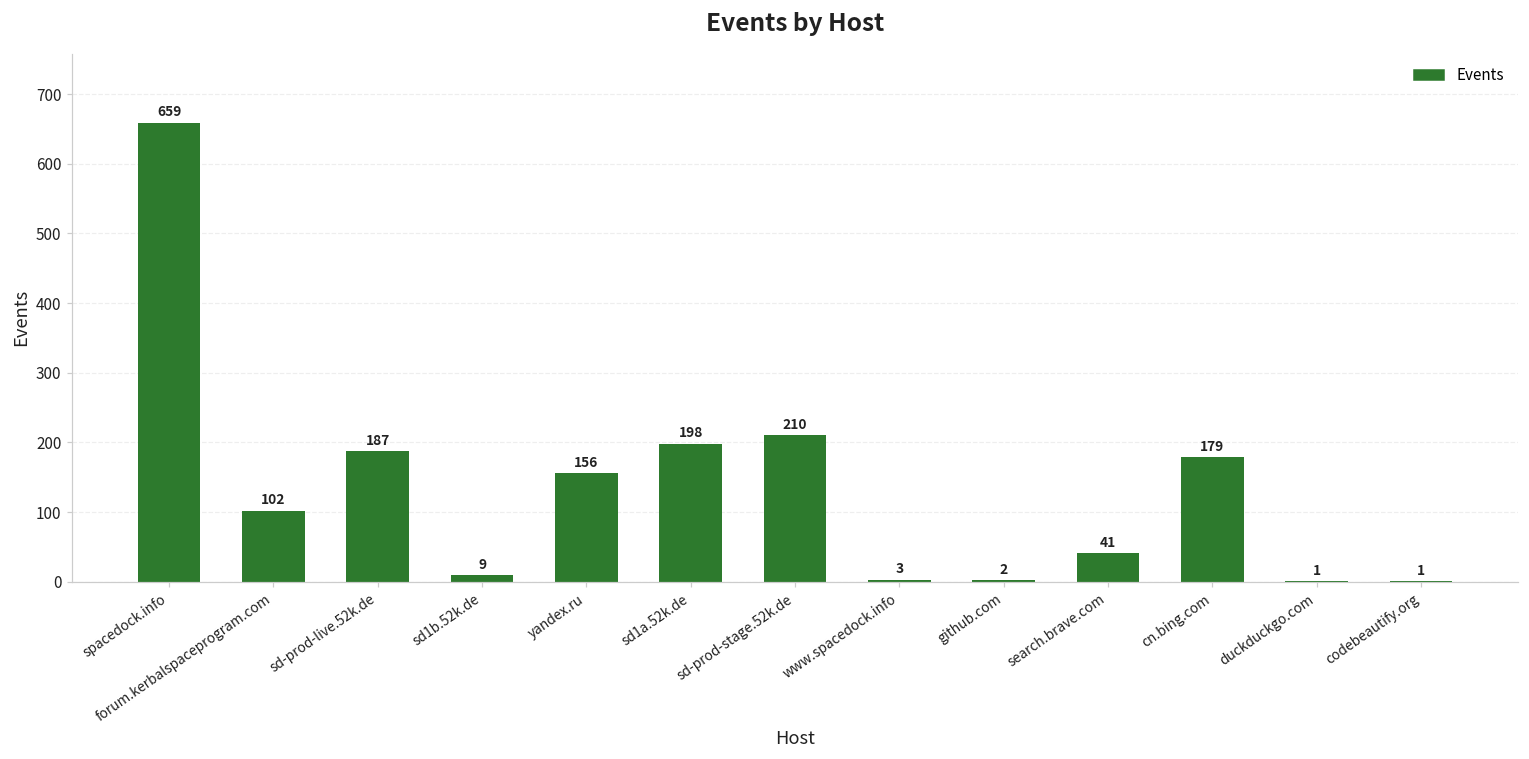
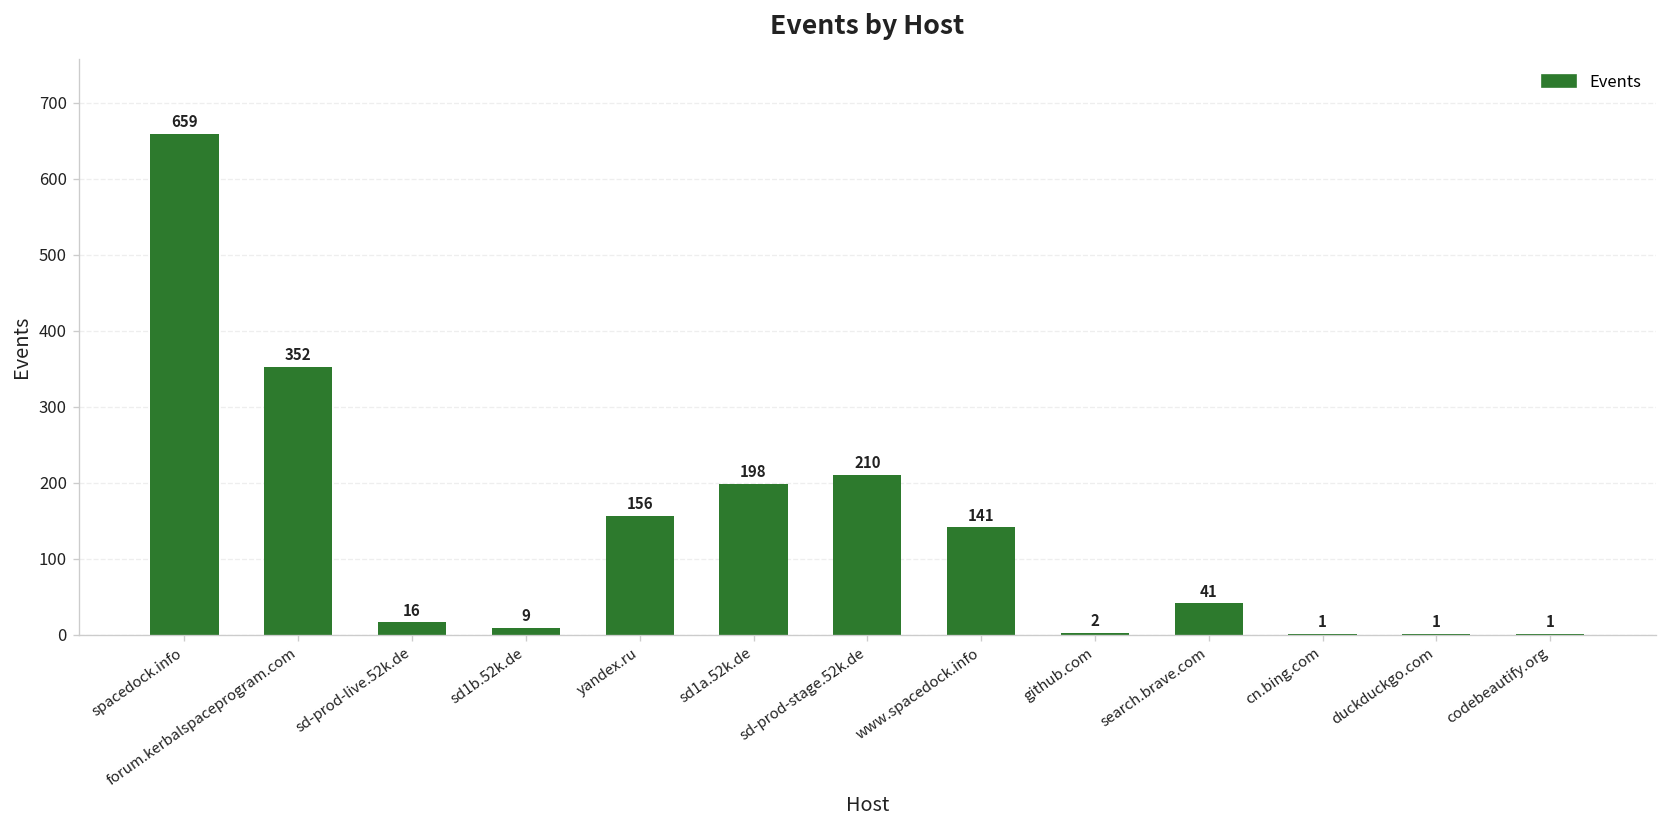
forum.kerbalspaceprogram.com: 102 -> 352
sd-prod-live.52k.de: 187 -> 16
www.spacedock.info: 3 -> 141
cn.bing.com: 179 -> 1
